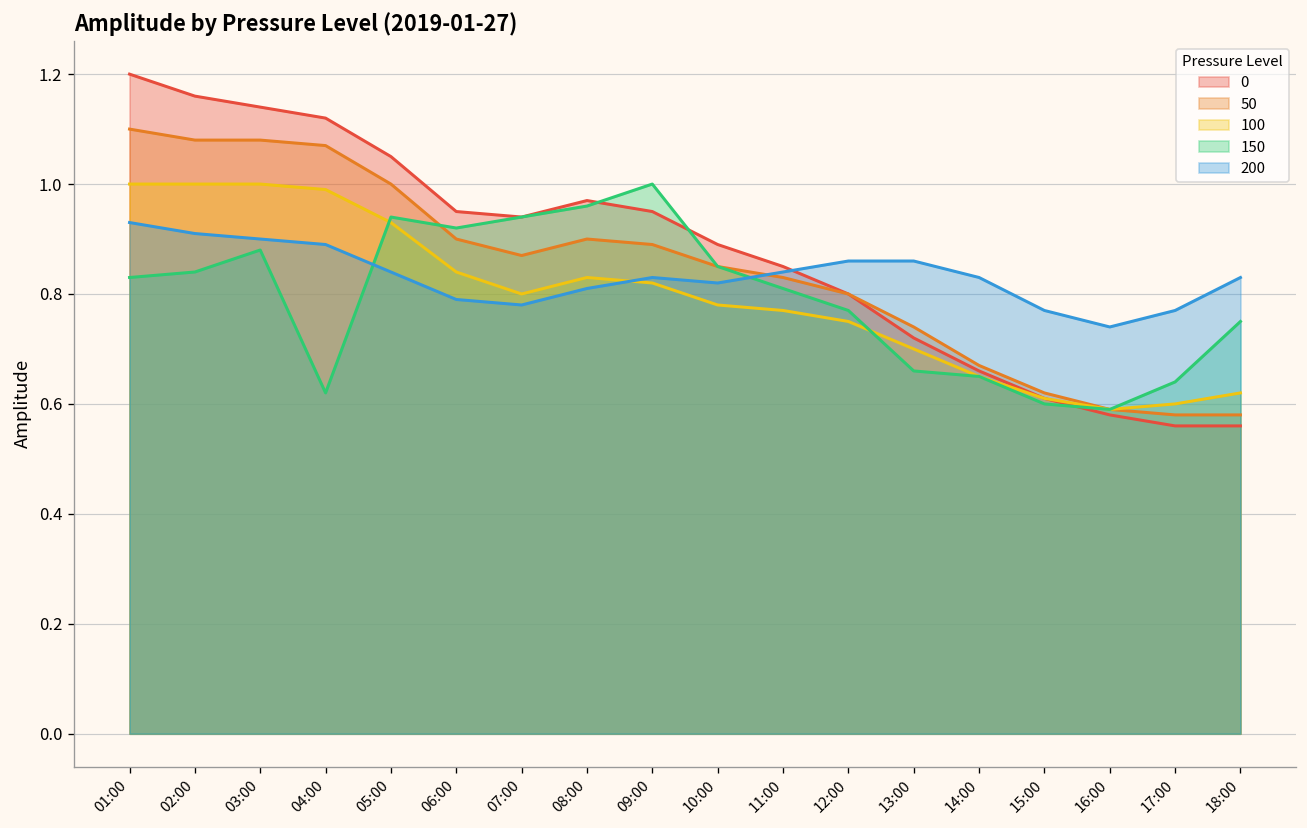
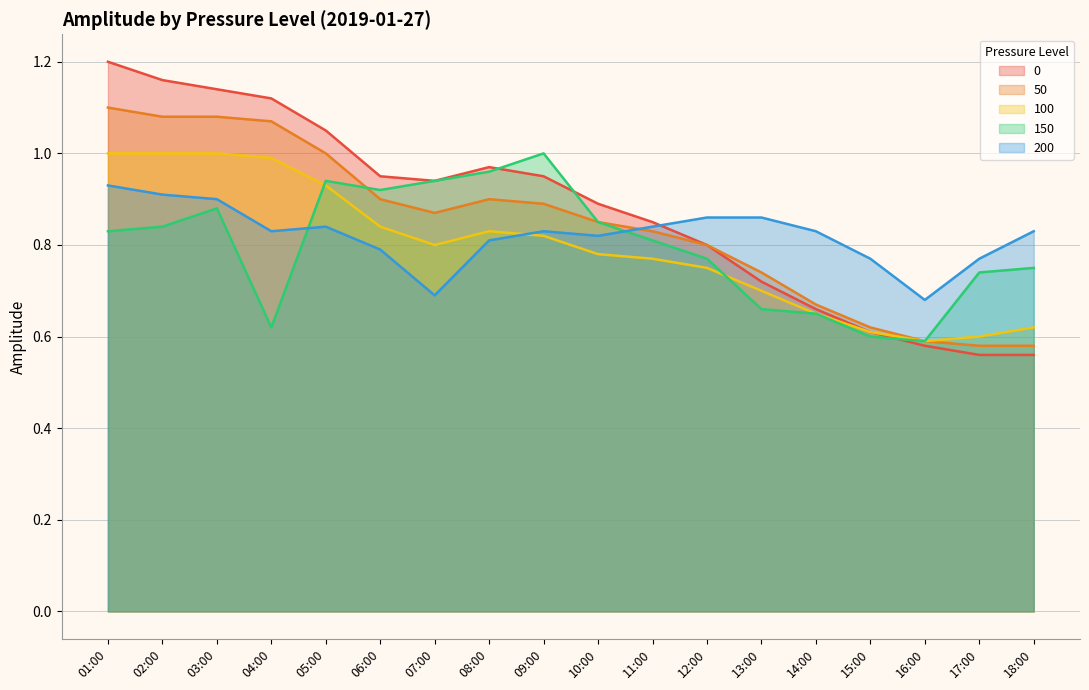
200, 04:00: 0.89 -> 0.83
200, 07:00: 0.78 -> 0.69
200, 16:00: 0.74 -> 0.68
150, 17:00: 0.64 -> 0.74
